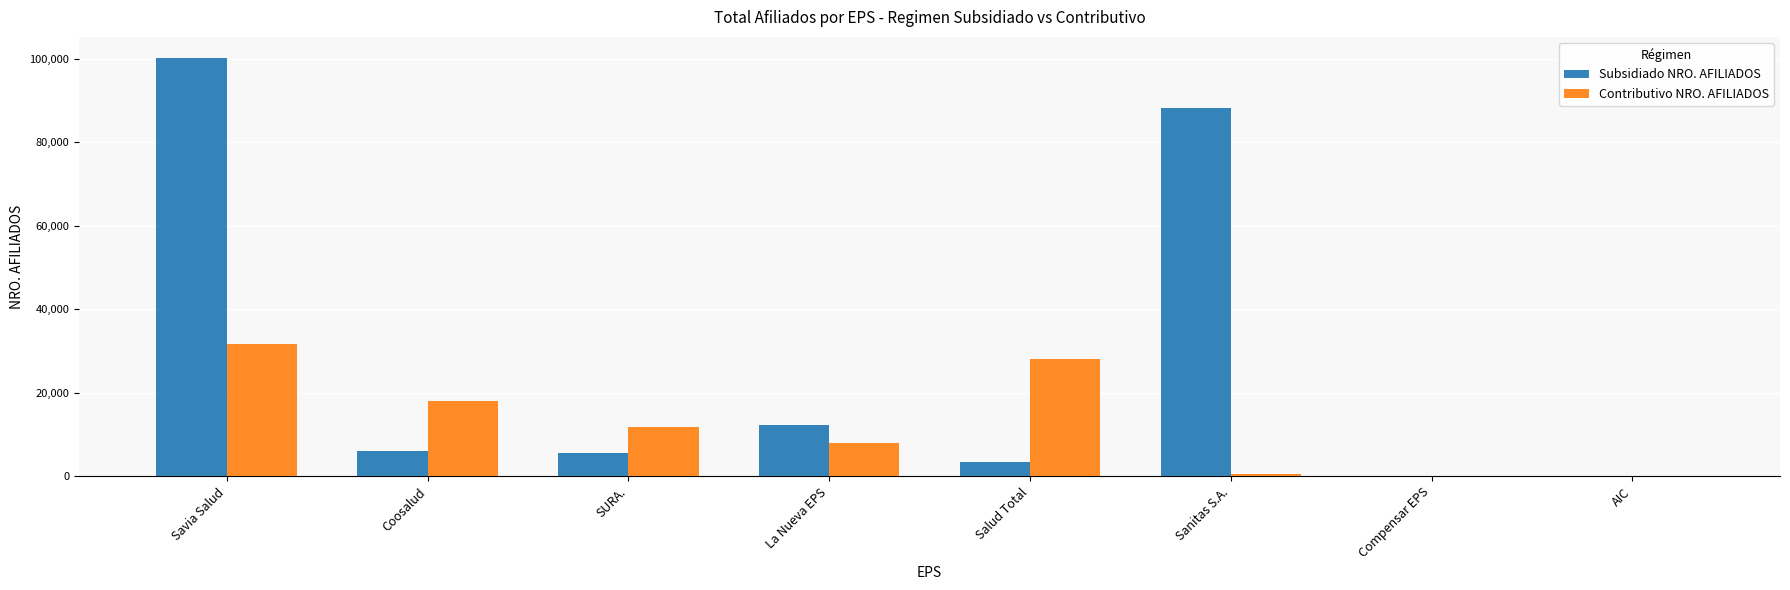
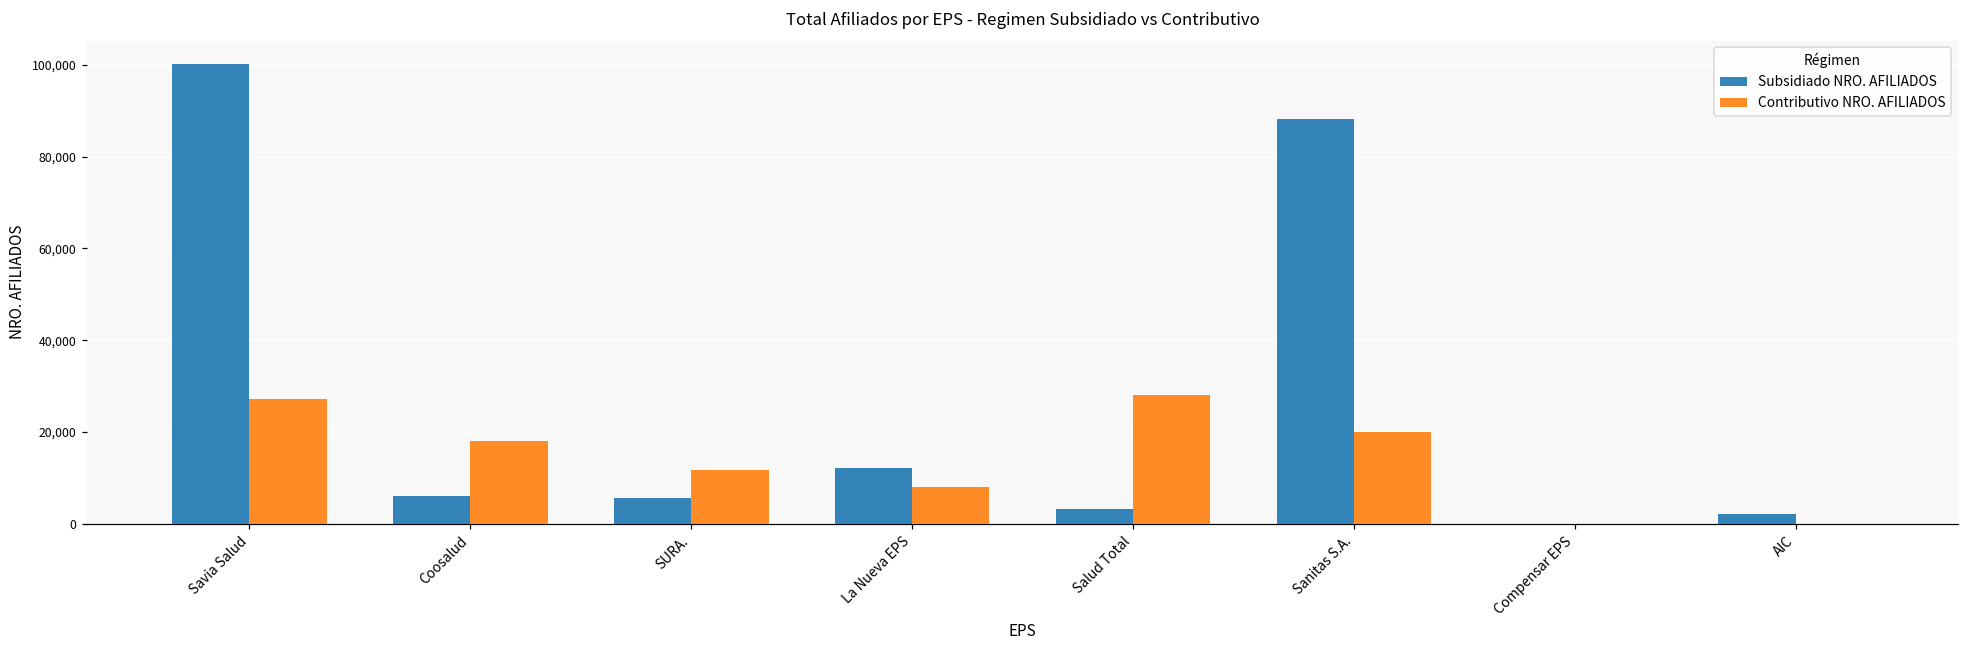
Contributivo NRO. AFILIADOS, Savia Salud: 32,000 -> 27,000
Contributivo NRO. AFILIADOS, Sanitas S.A.: 0 -> 20,000
Subsidiado NRO. AFILIADOS, AIC: 0 -> 2,000
